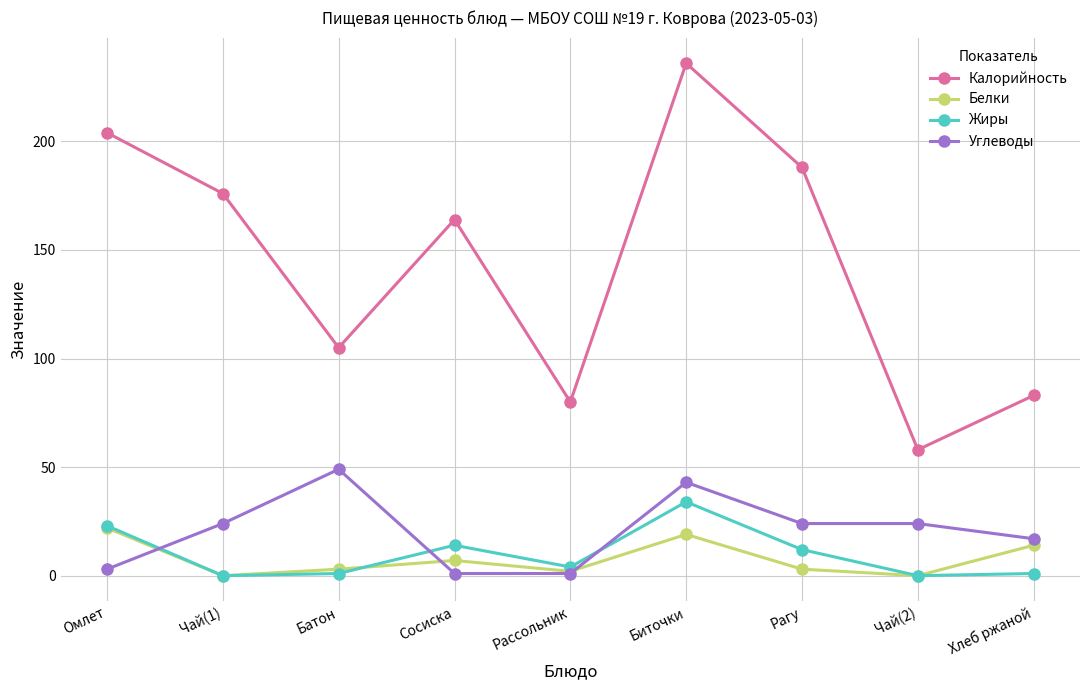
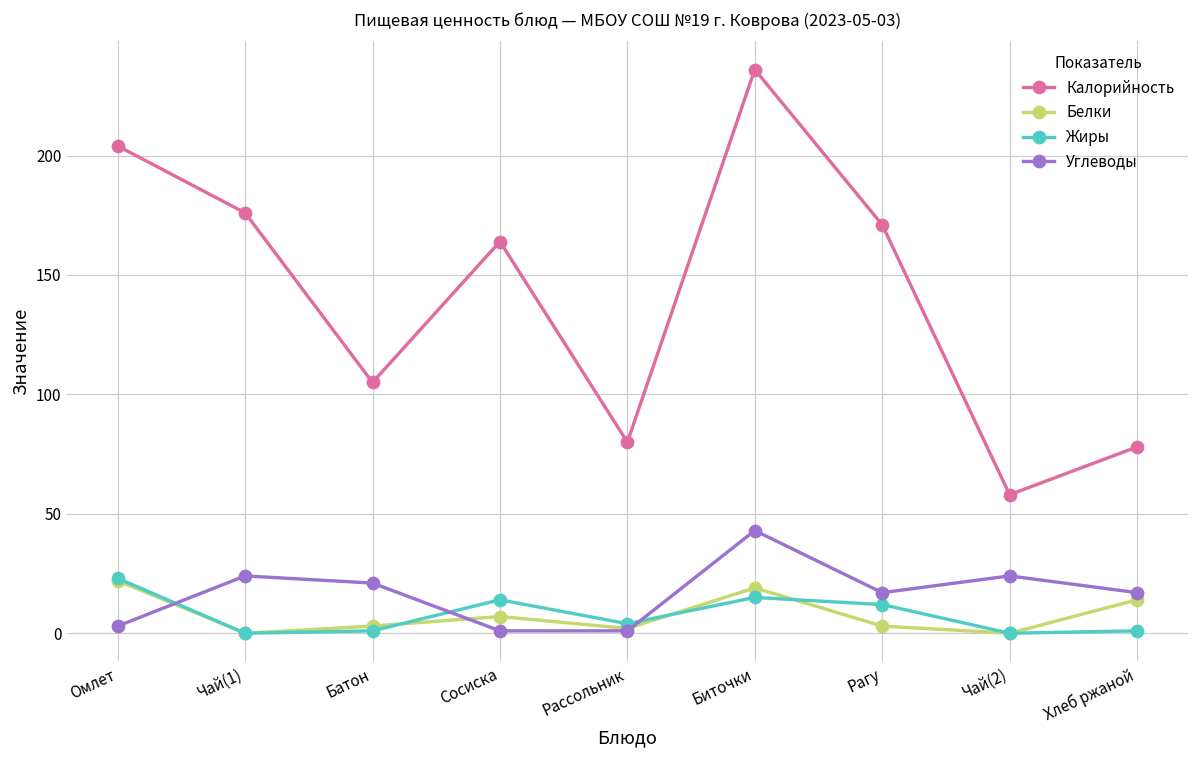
Углеводы, Батон: 49 -> 21
Жиры, Биточки: 34 -> 15
Калорийность, Рагу: 188 -> 171
Углеводы, Рагу: 24 -> 17
Калорийность, Хлеб ржаной: 83 -> 78
